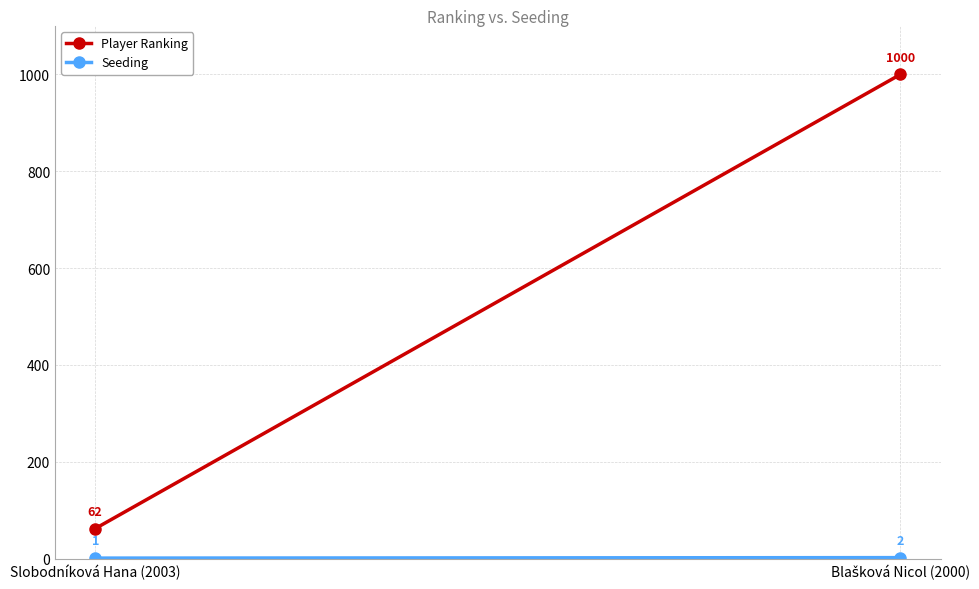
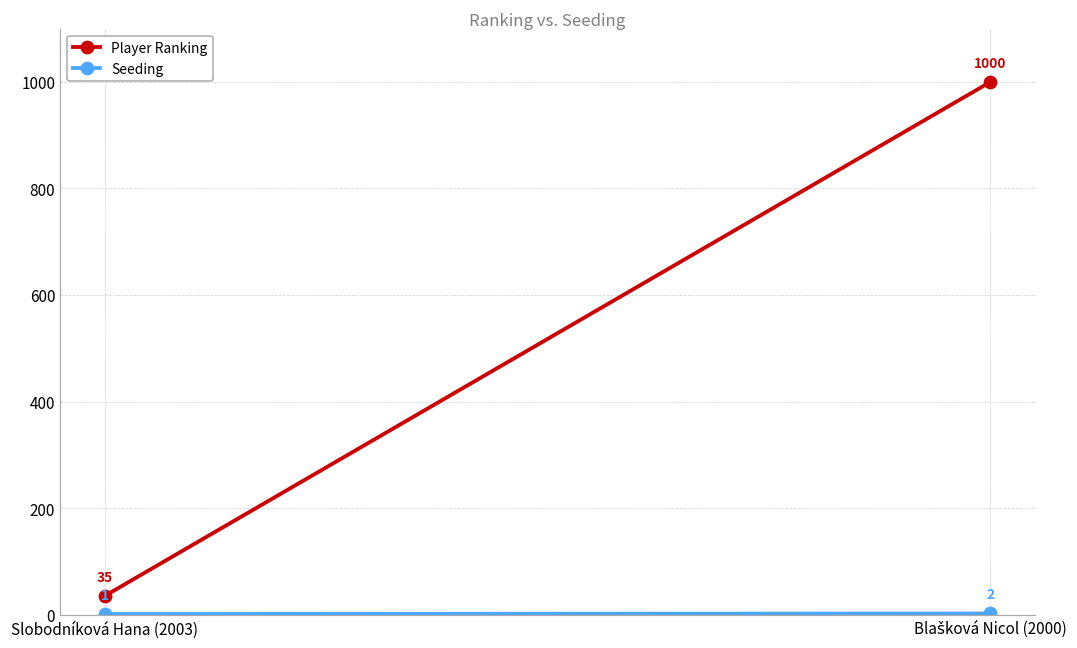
Player Ranking, Slobodníková Hana (2003): 62 -> 35
